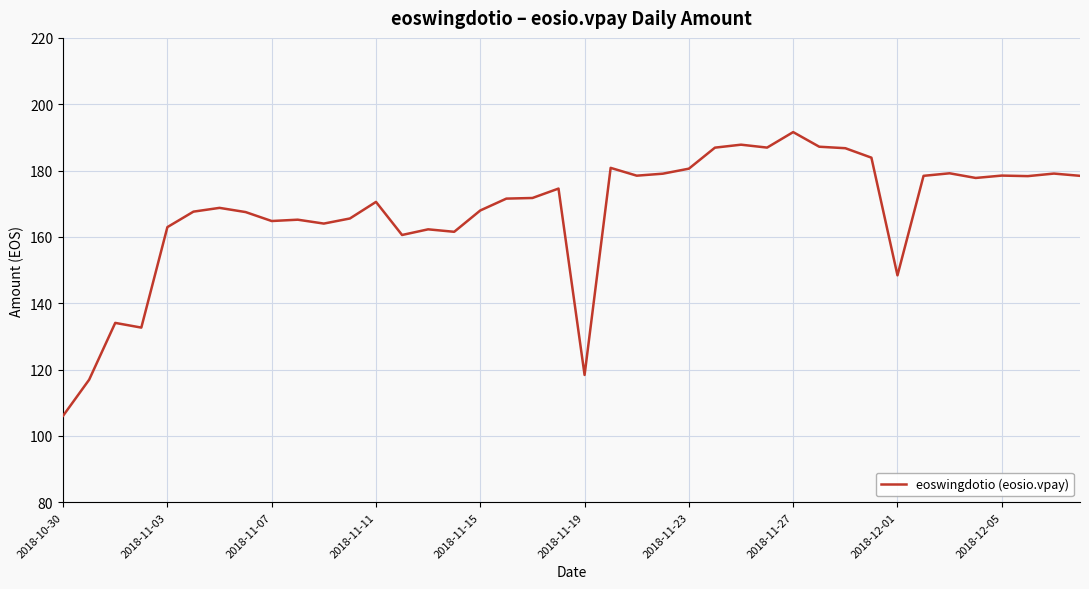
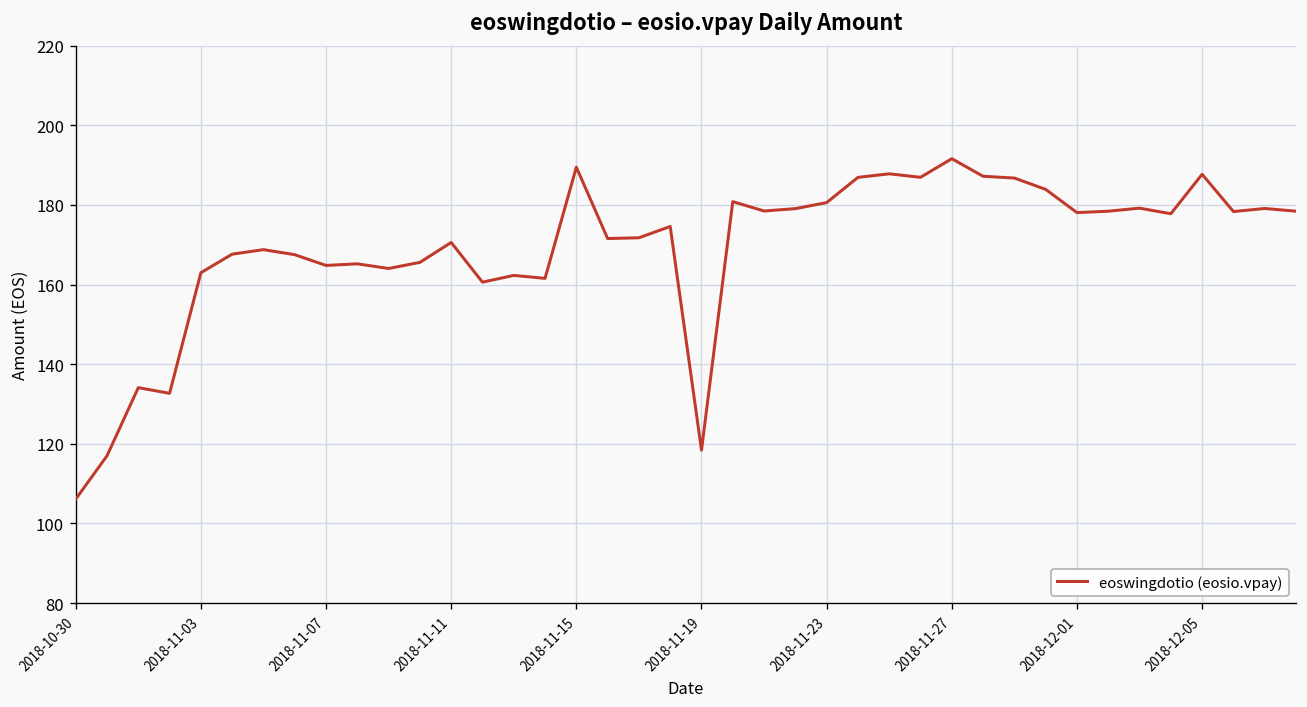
2018-11-15: 168 -> 189
2018-12-01: 148 -> 178
2018-12-05: 178 -> 188
